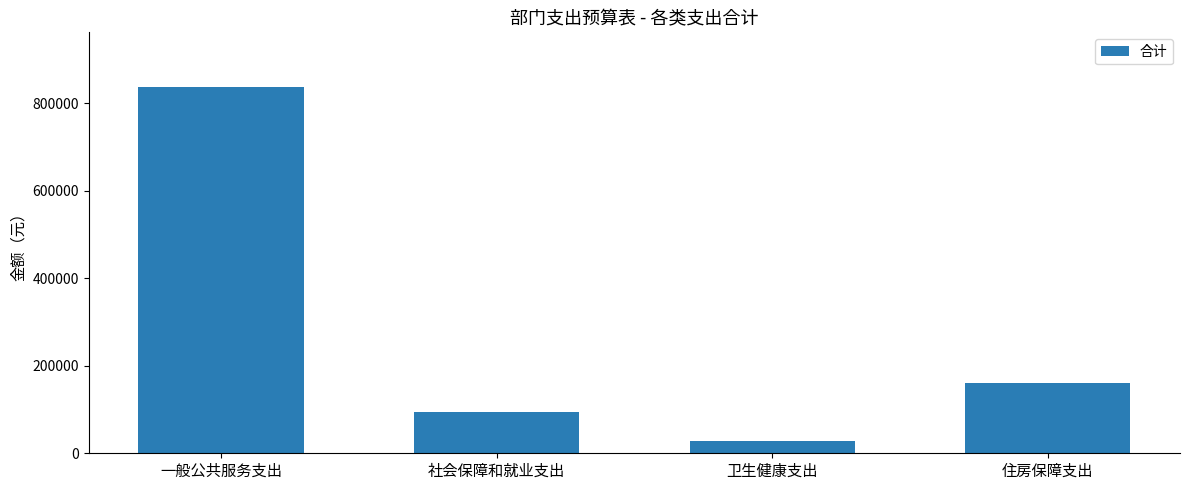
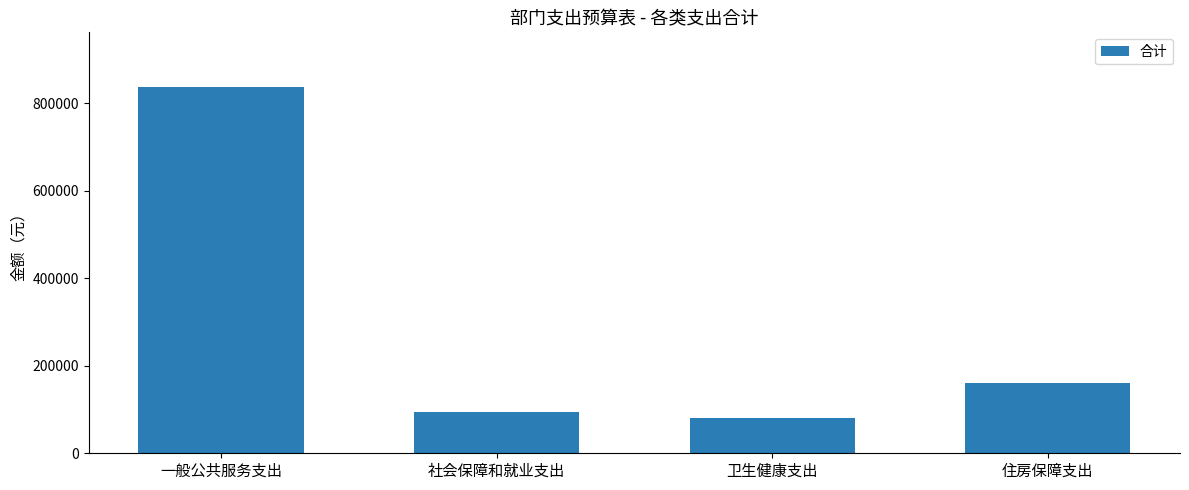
卫生健康支出: 30000 -> 80000
